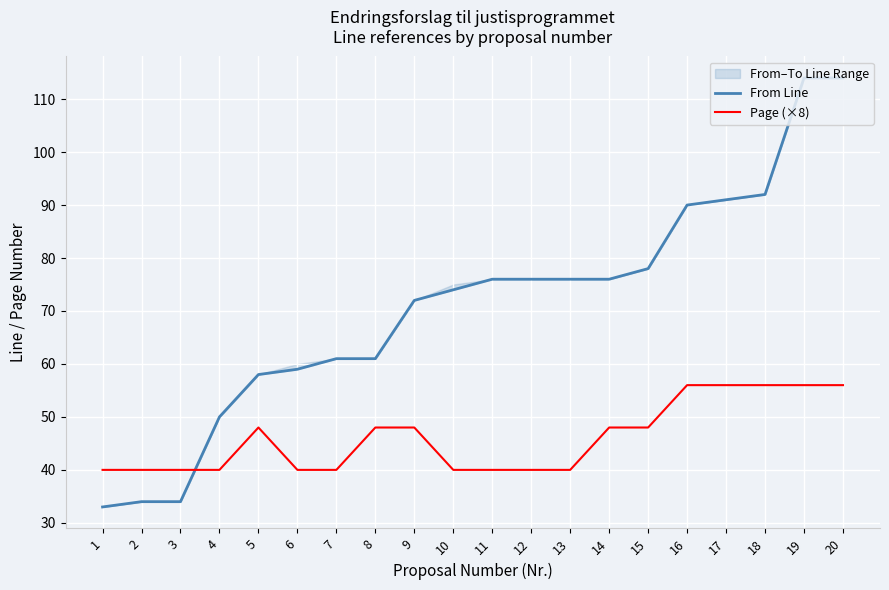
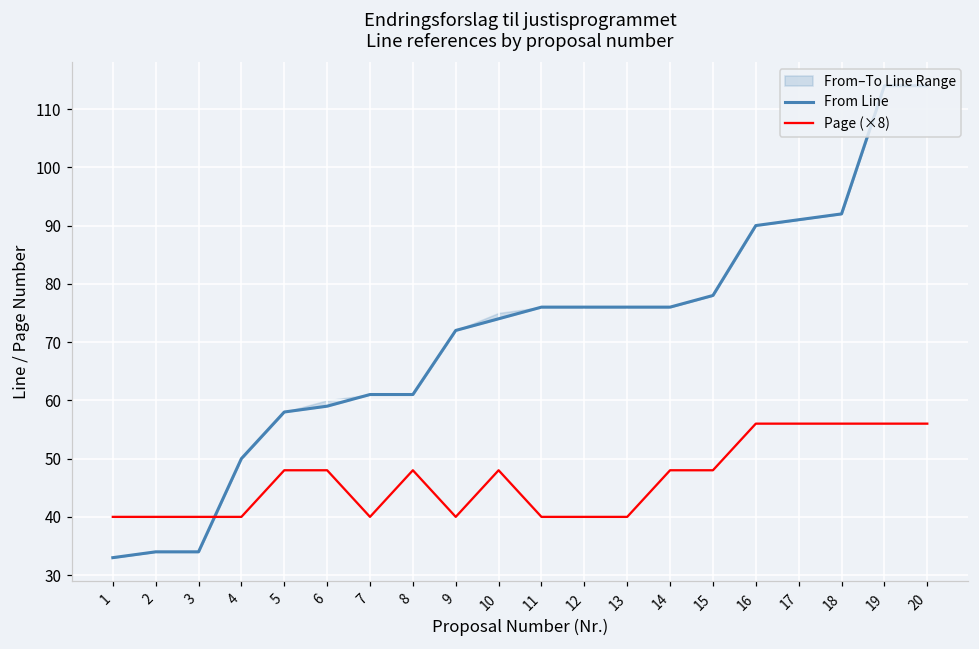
Page (×8), 6: 40 -> 48
Page (×8), 9: 48 -> 40
Page (×8), 10: 40 -> 48
